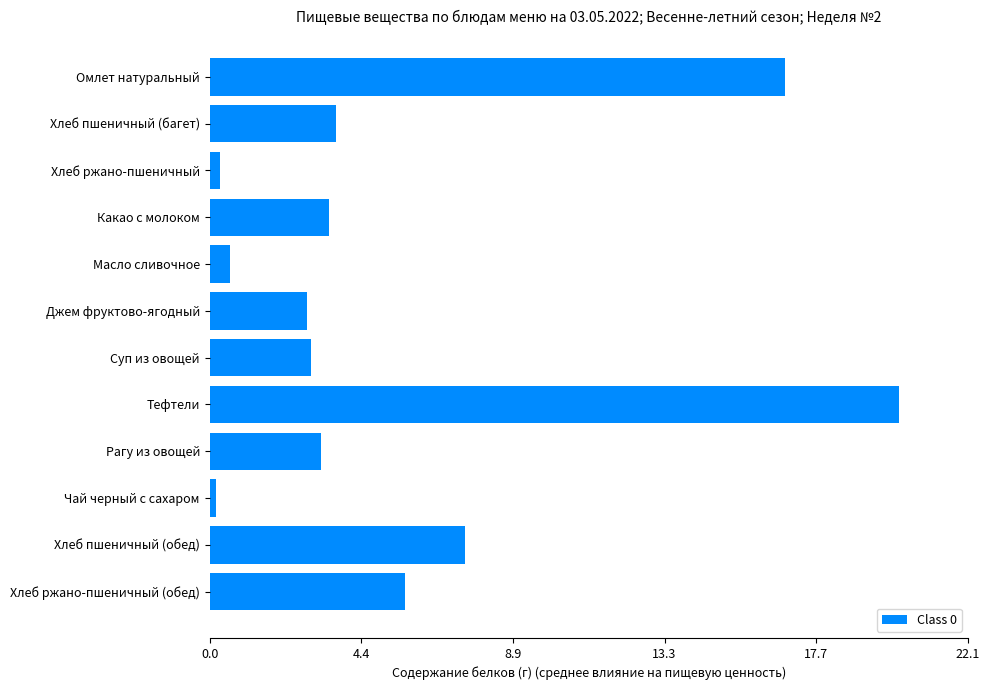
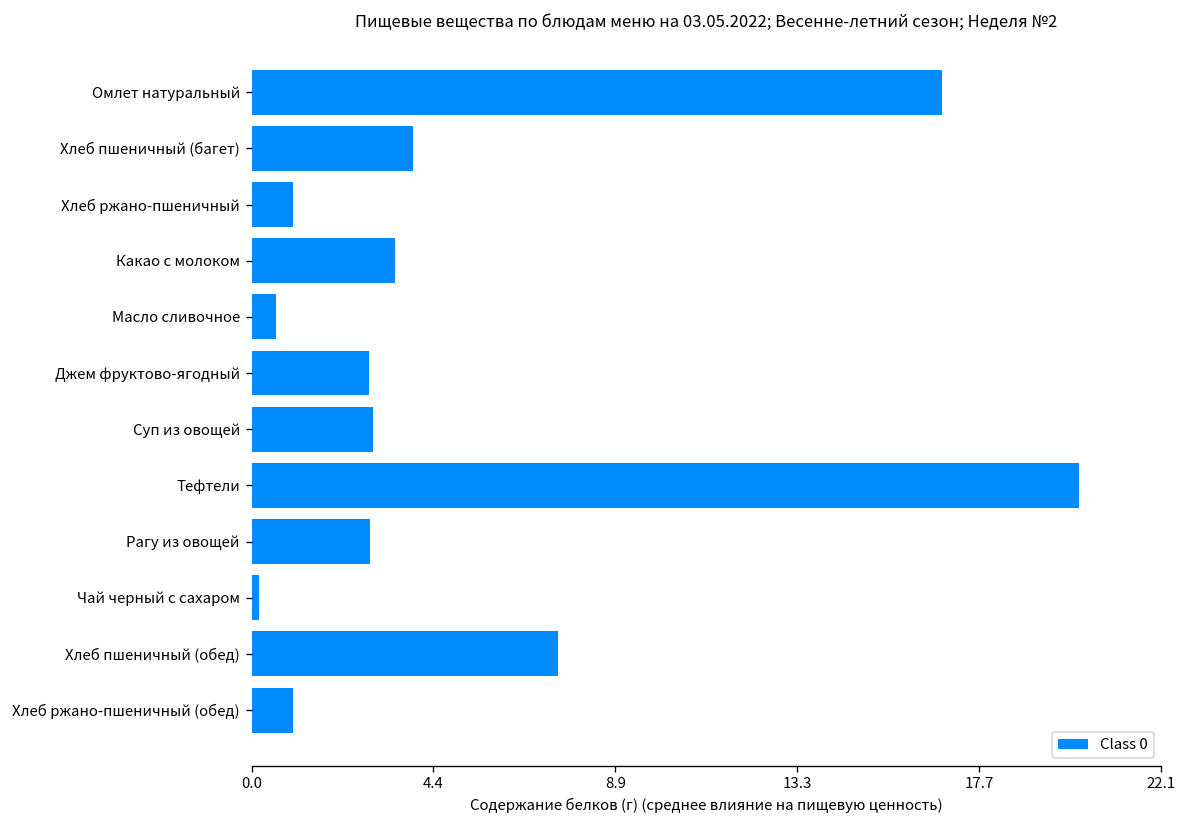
Хлеб пшеничный (багет): 3.7 -> 3.9
Хлеб ржано-пшеничный: 0.3 -> 1.0
Рагу из овощей: 3.3 -> 2.9
Хлеб ржано-пшеничный (обед): 5.7 -> 1.0
